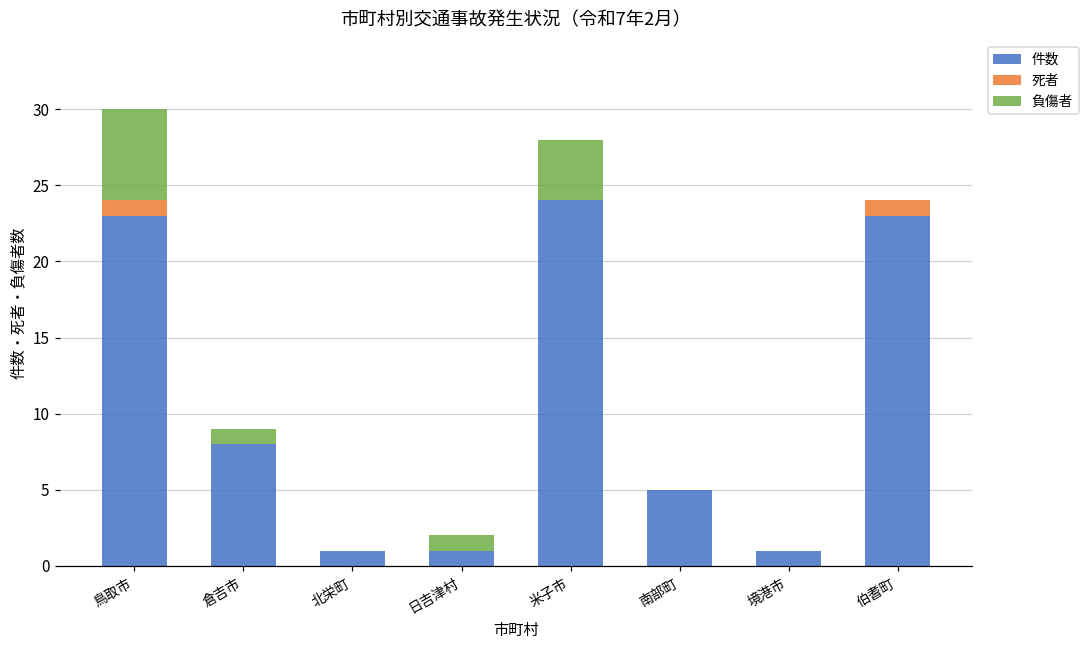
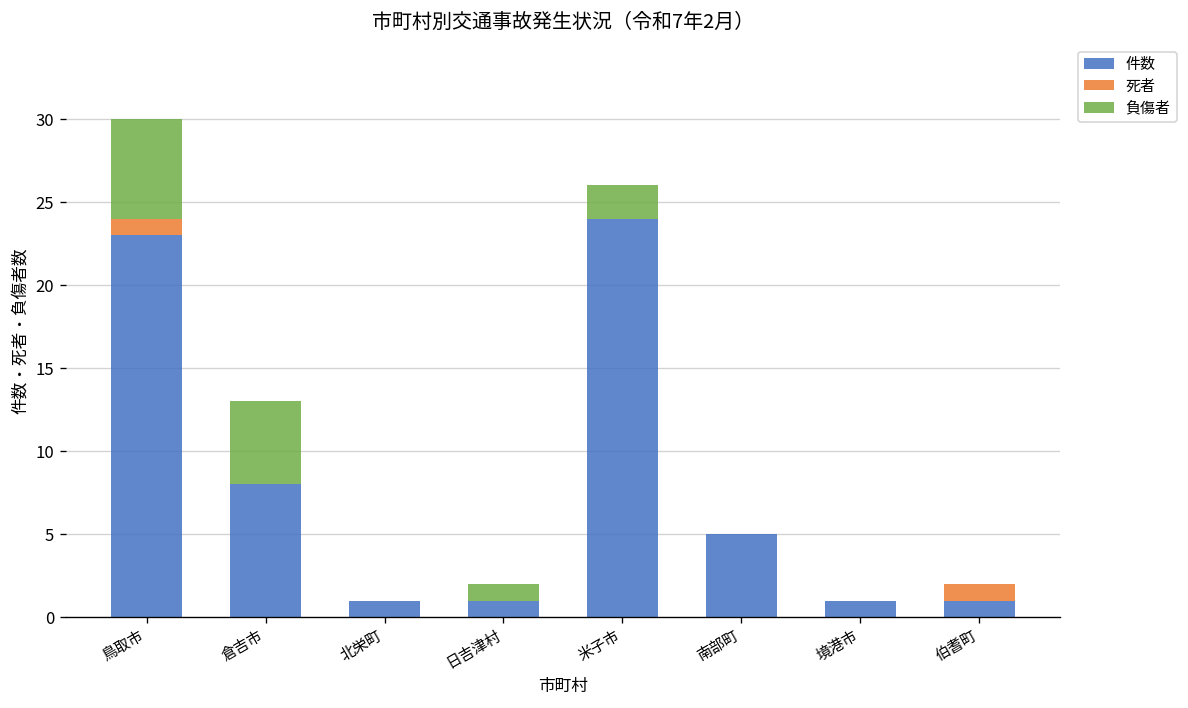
負傷者, 倉吉市: 1 -> 5
負傷者, 米子市: 4 -> 2
件数, 伯耆町: 23 -> 1
